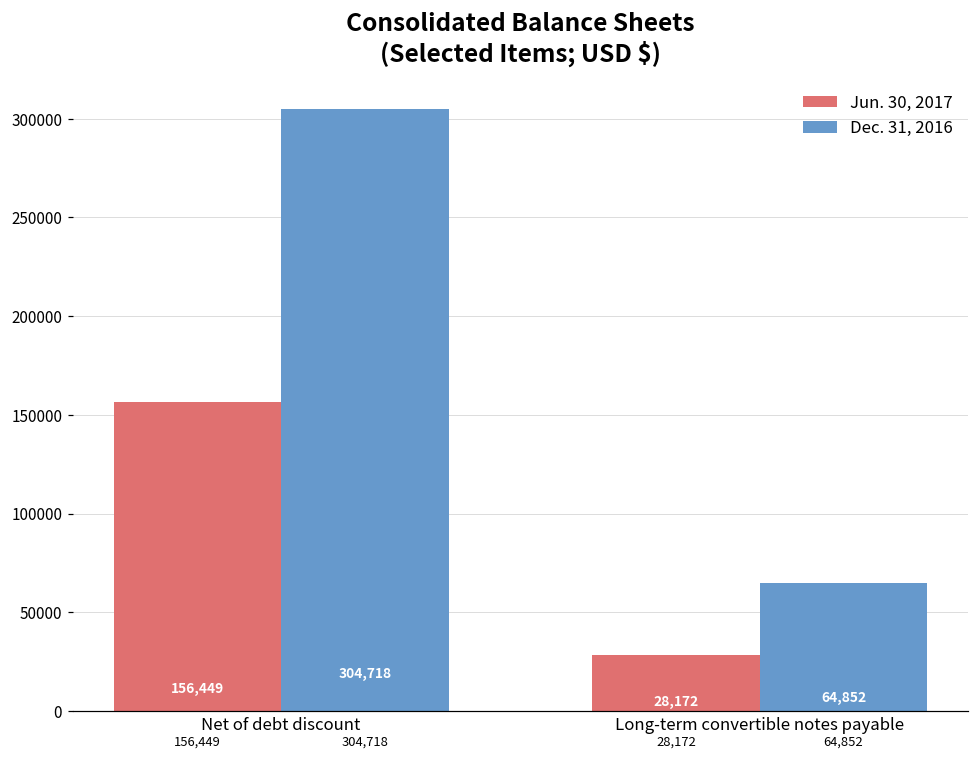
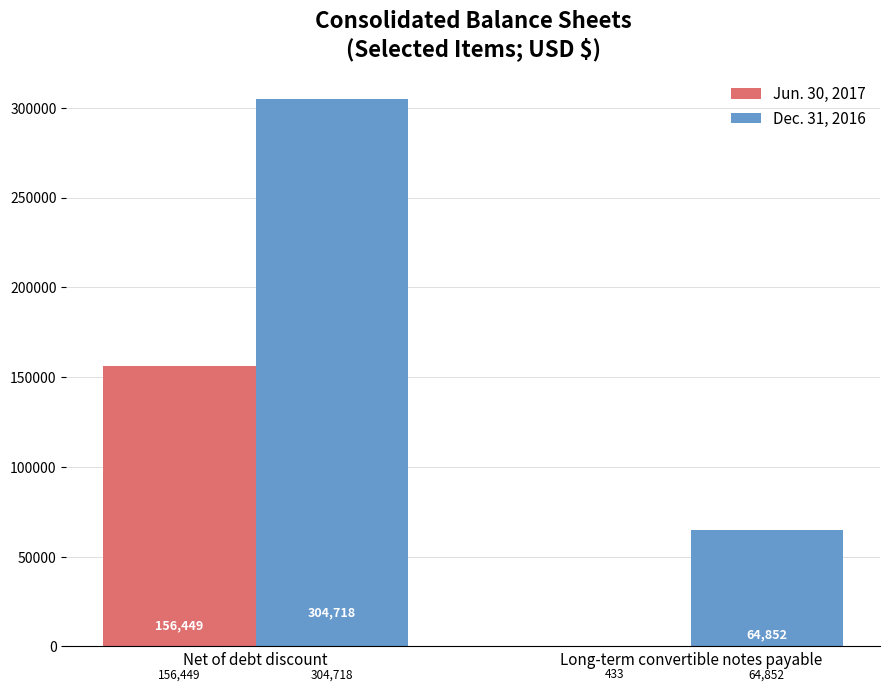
Jun. 30, 2017, Long-term convertible notes payable: 28,172 -> 433
